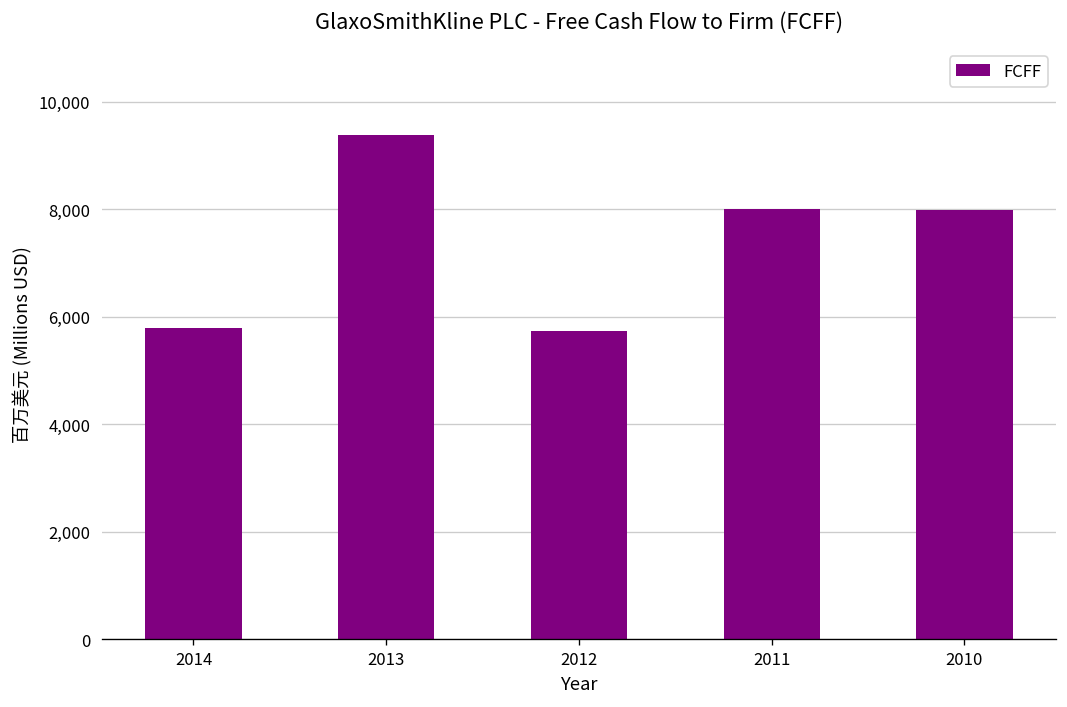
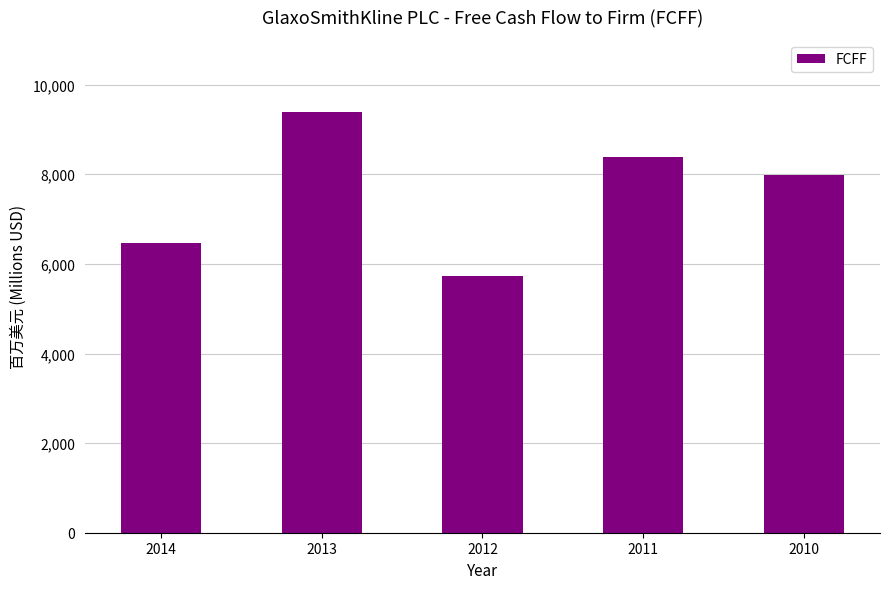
2014: 5,800 -> 6,500
2011: 8,000 -> 8,400
